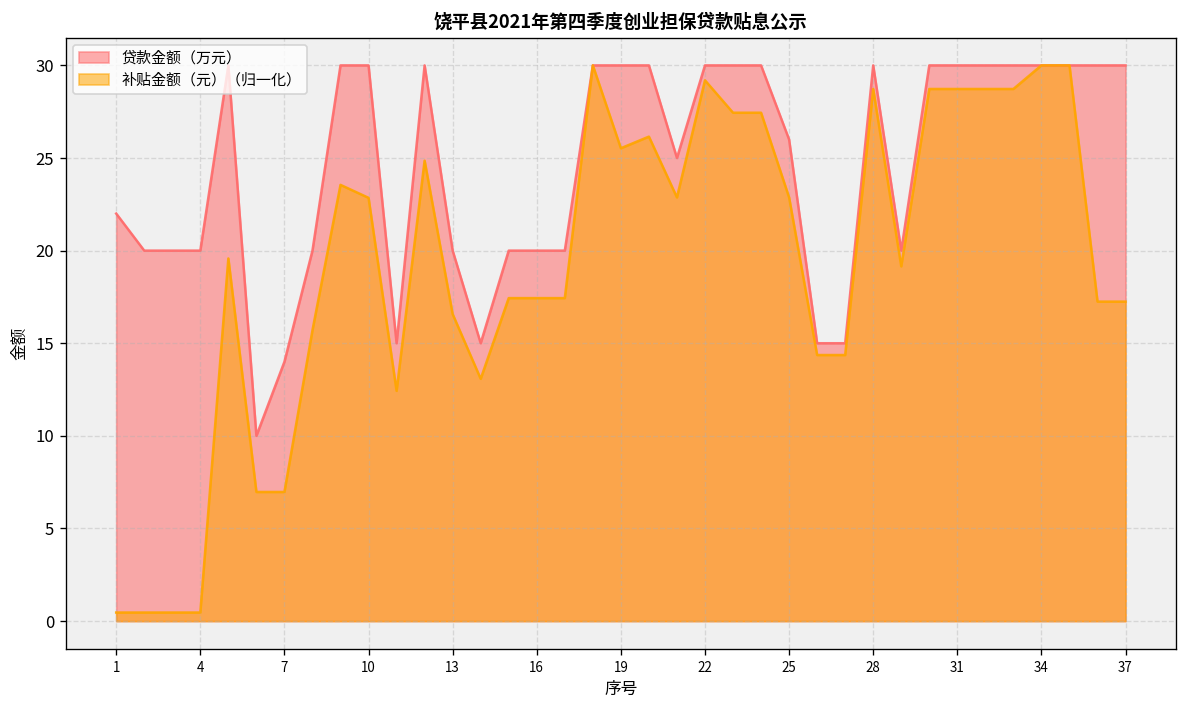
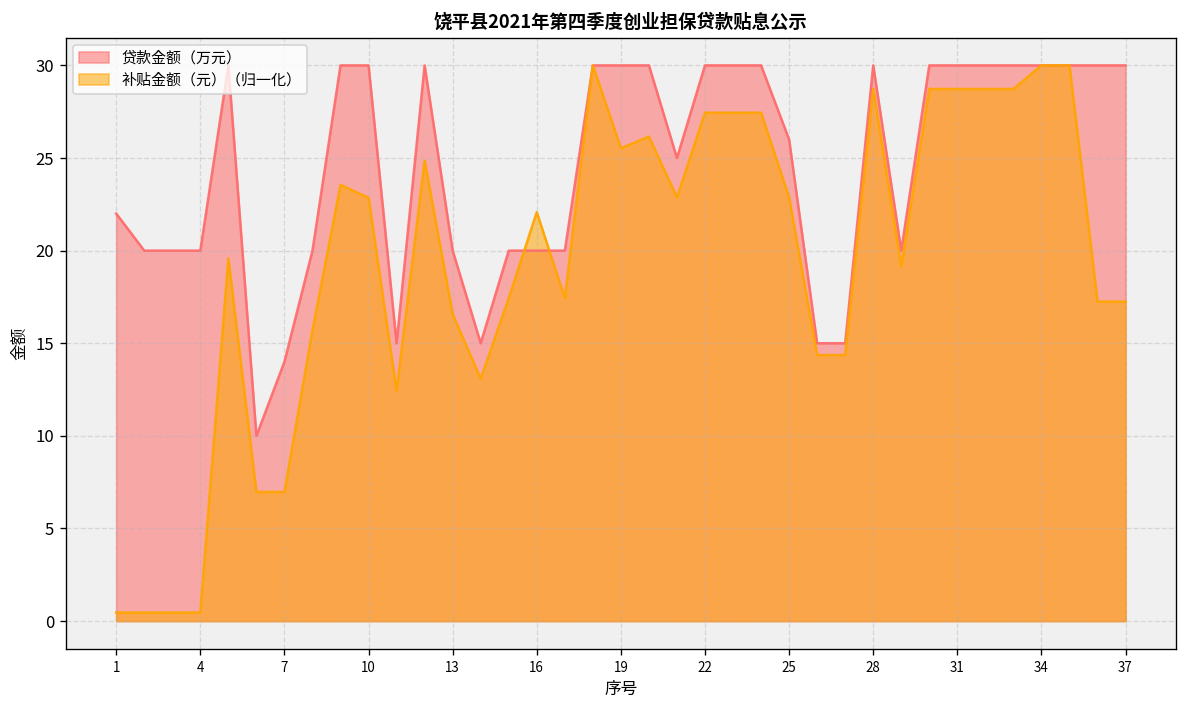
补贴金额（元）（归一化）, 16: 17.4 -> 22.1
补贴金额（元）（归一化）, 22: 29.2 -> 27.4
